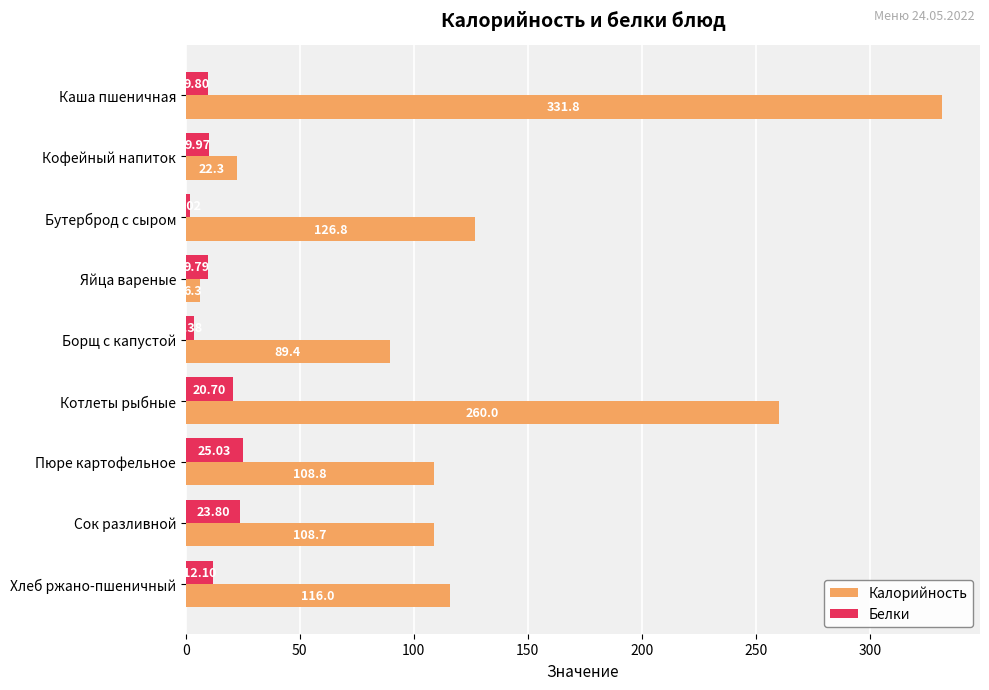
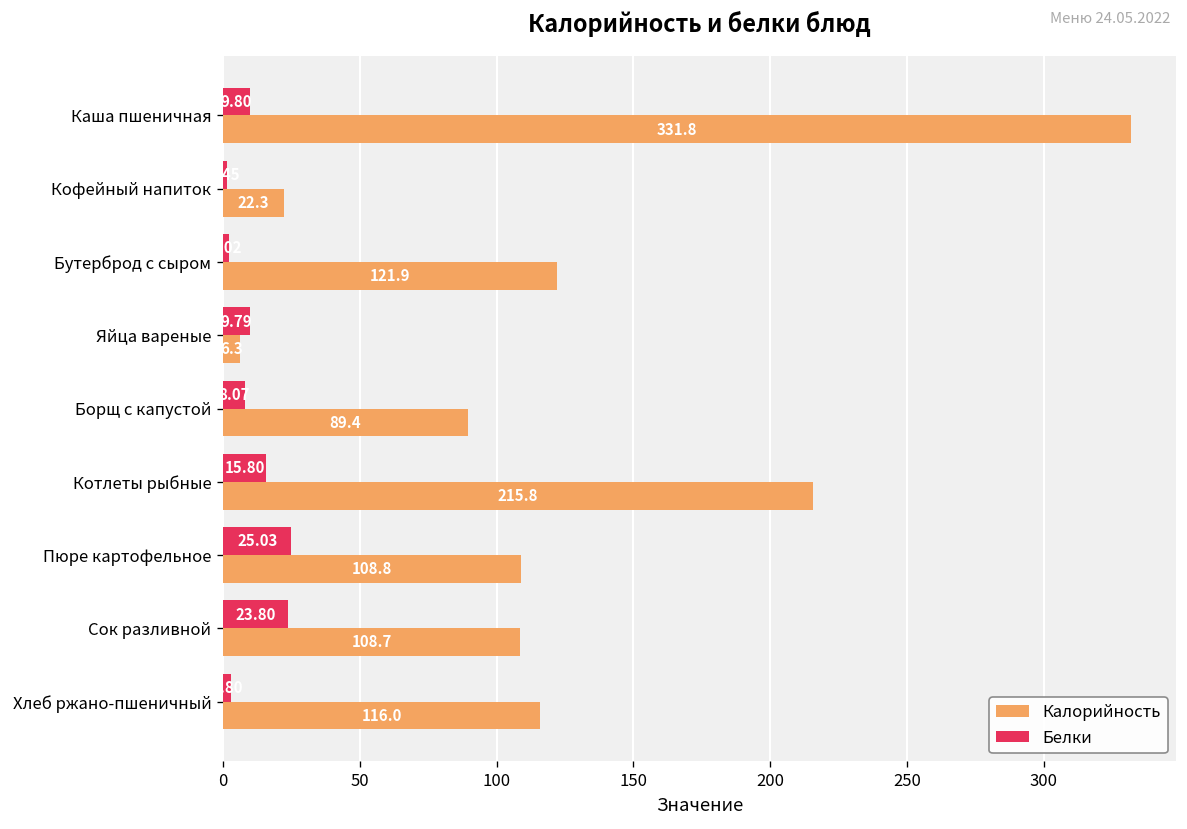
Белки, Кофейный напиток: 10 -> 1
Калорийность, Бутерброд с сыром: 126.8 -> 121.9
Белки, Борщ с капустой: 3 -> 8
Белки, Котлеты рыбные: 20.70 -> 15.80
Калорийность, Котлеты рыбные: 260.0 -> 215.8
Белки, Хлеб ржано-пшеничный: 12 -> 3
